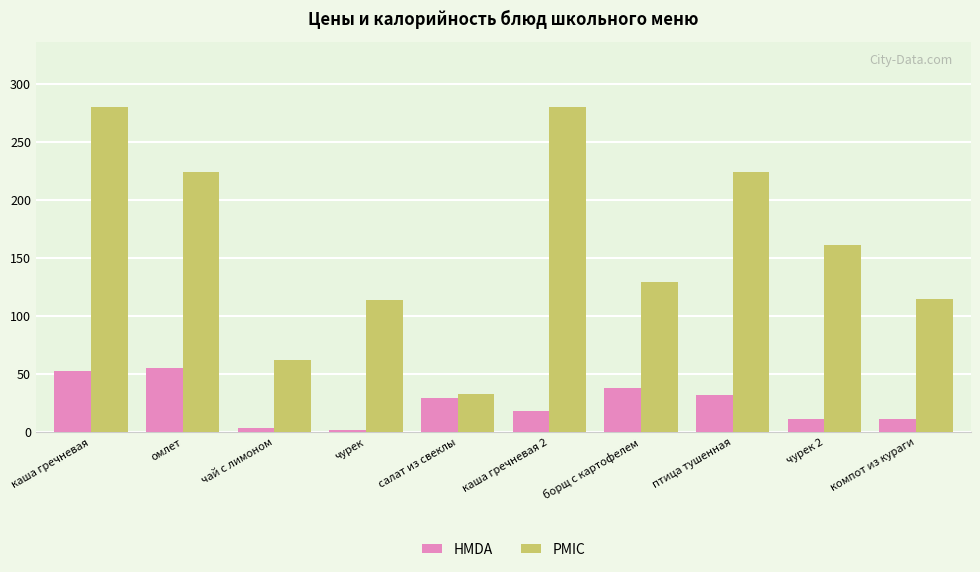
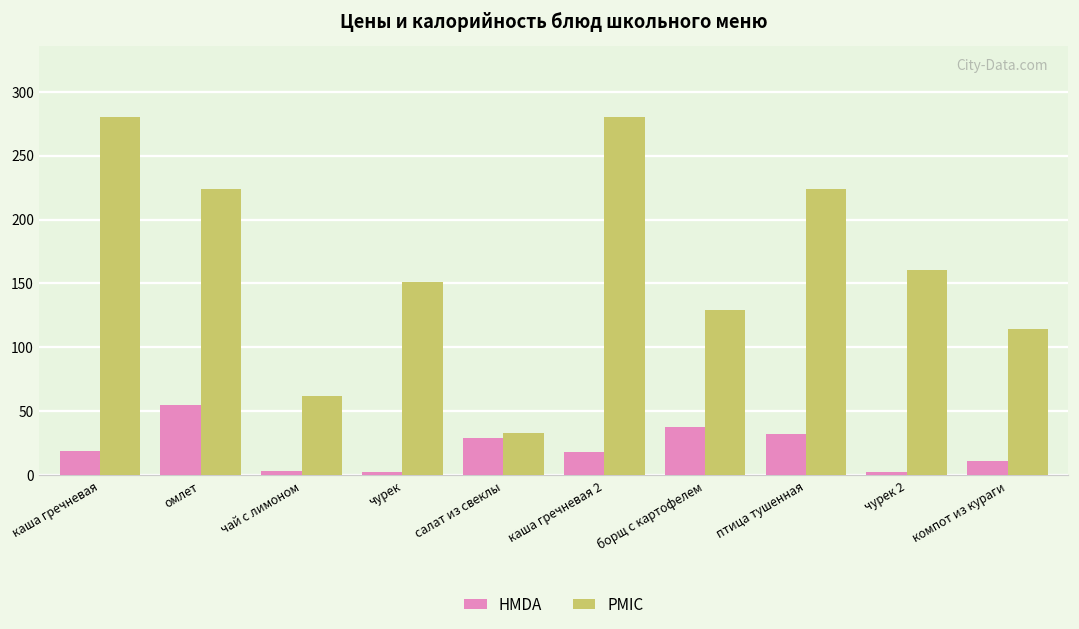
HMDA, каша гречневая: 53 -> 19
PMIC, чурек: 114 -> 151
HMDA, чурек 2: 11 -> 3
